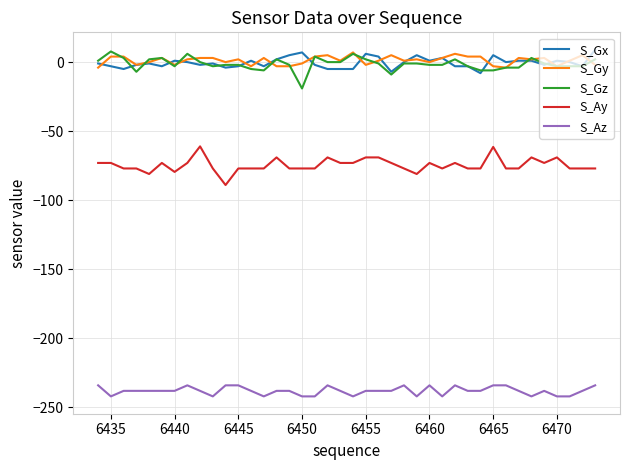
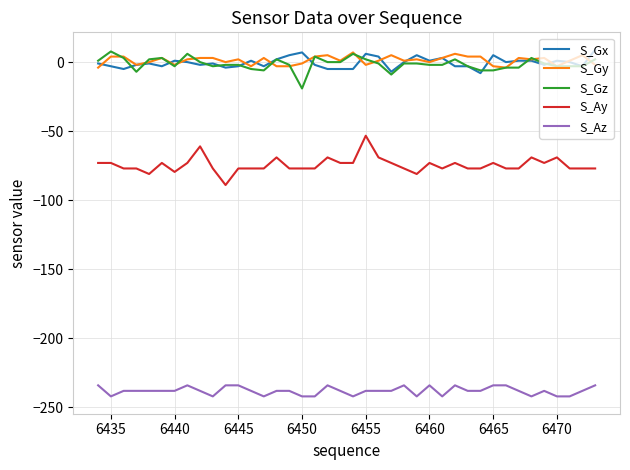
S_Ay, 6455: -69 -> -53
S_Ay, 6465: -61 -> -73
